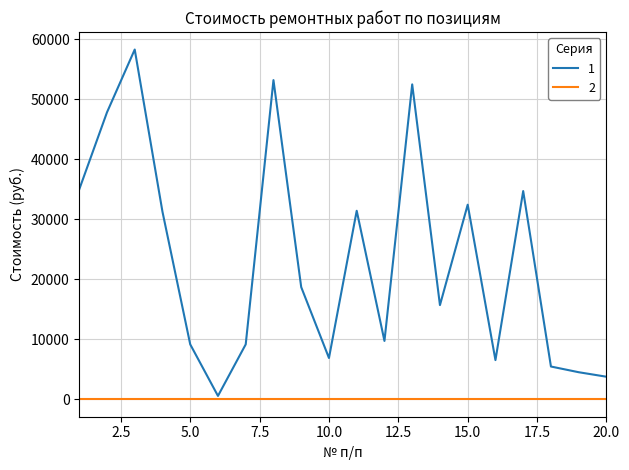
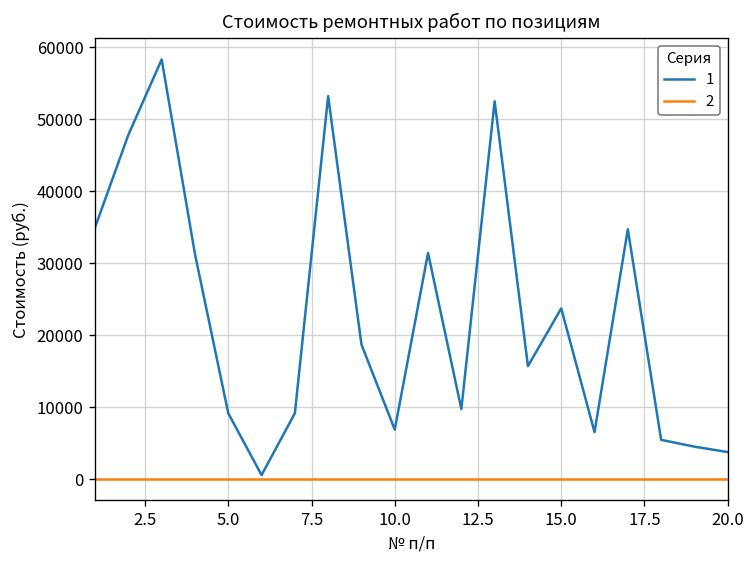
1, 15.0: 32000 -> 24000
